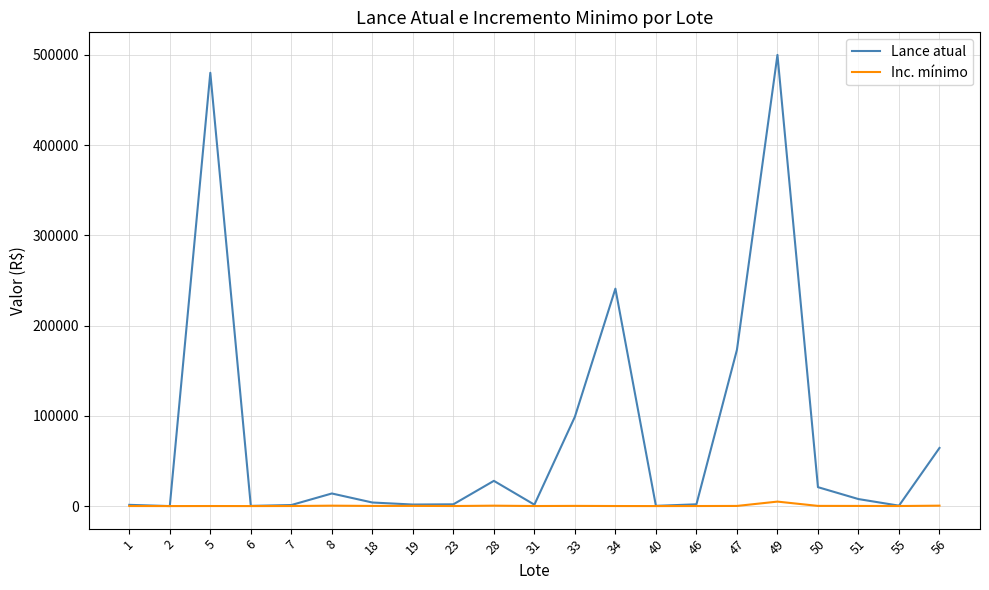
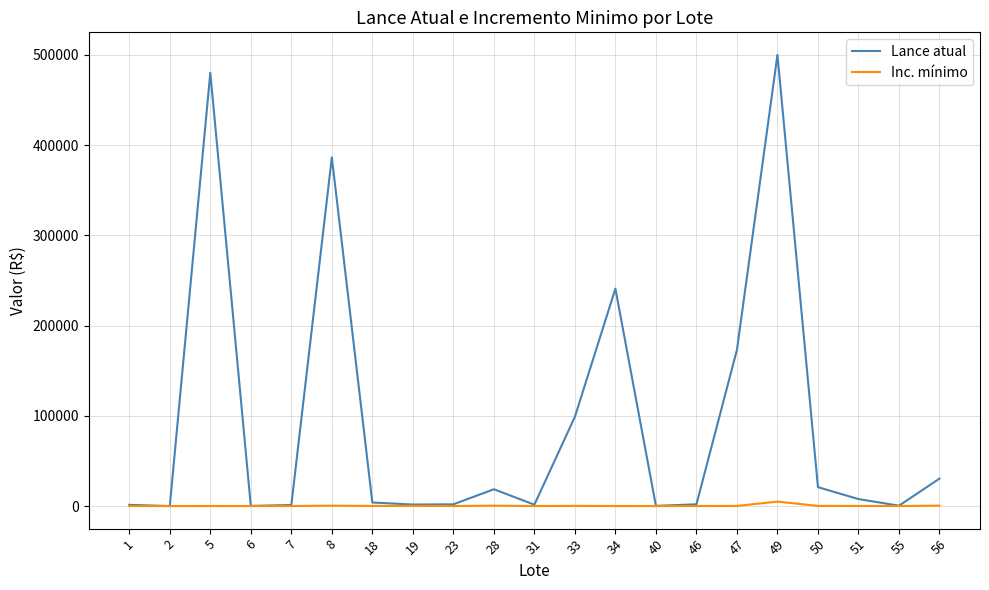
Lance atual, 8: 10000 -> 390000
Lance atual, 28: 30000 -> 20000
Lance atual, 56: 60000 -> 30000
